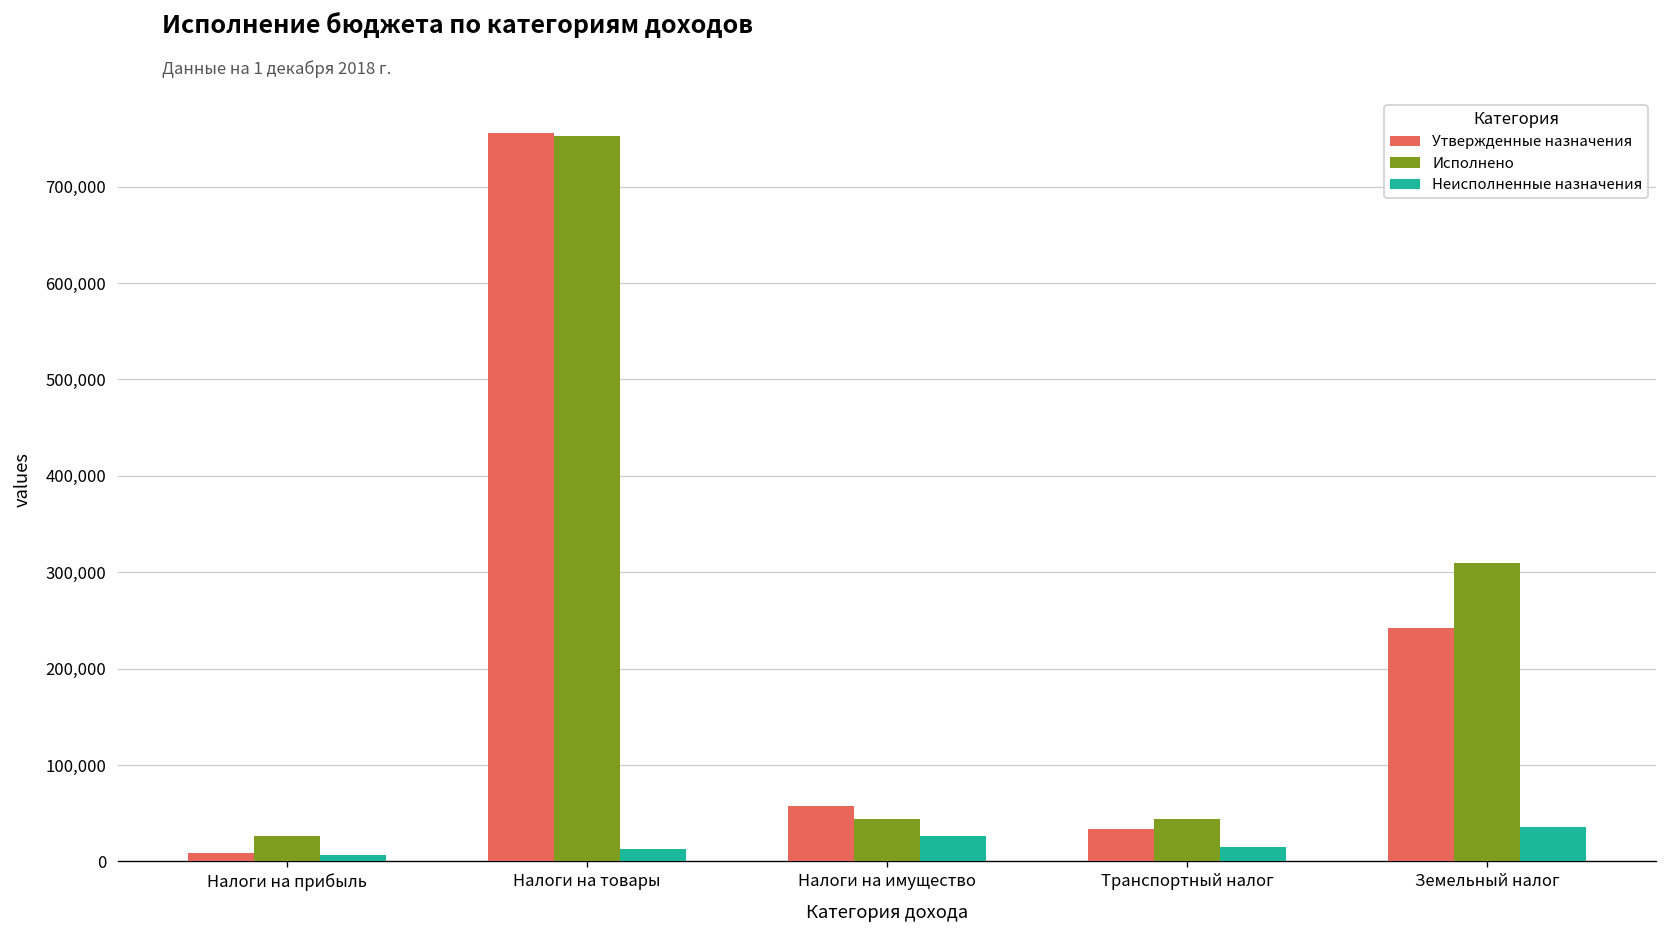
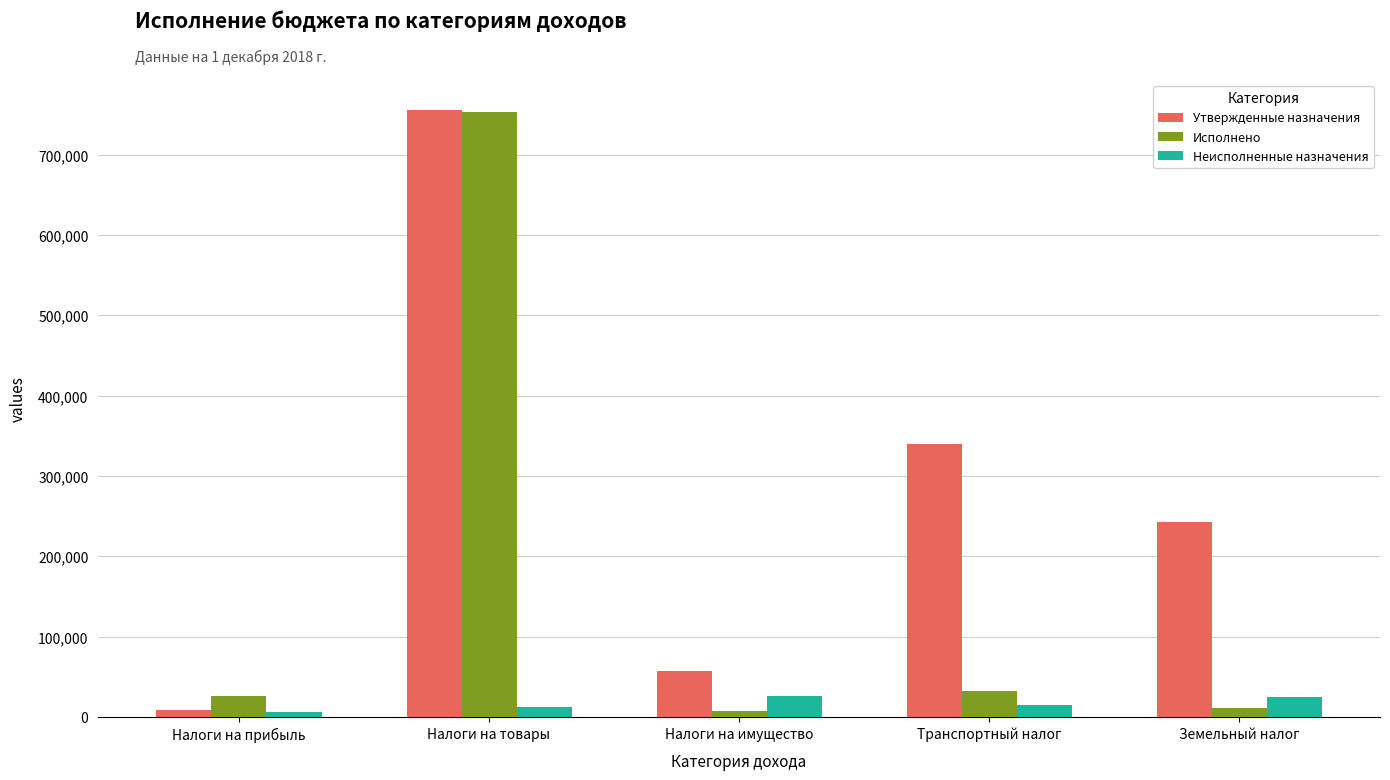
Исполнено, Налоги на имущество: 40,000 -> 10,000
Утвержденные назначения, Транспортный налог: 30,000 -> 340,000
Исполнено, Транспортный налог: 40,000 -> 30,000
Исполнено, Земельный налог: 310,000 -> 10,000
Неисполненные назначения, Земельный налог: 40,000 -> 20,000
